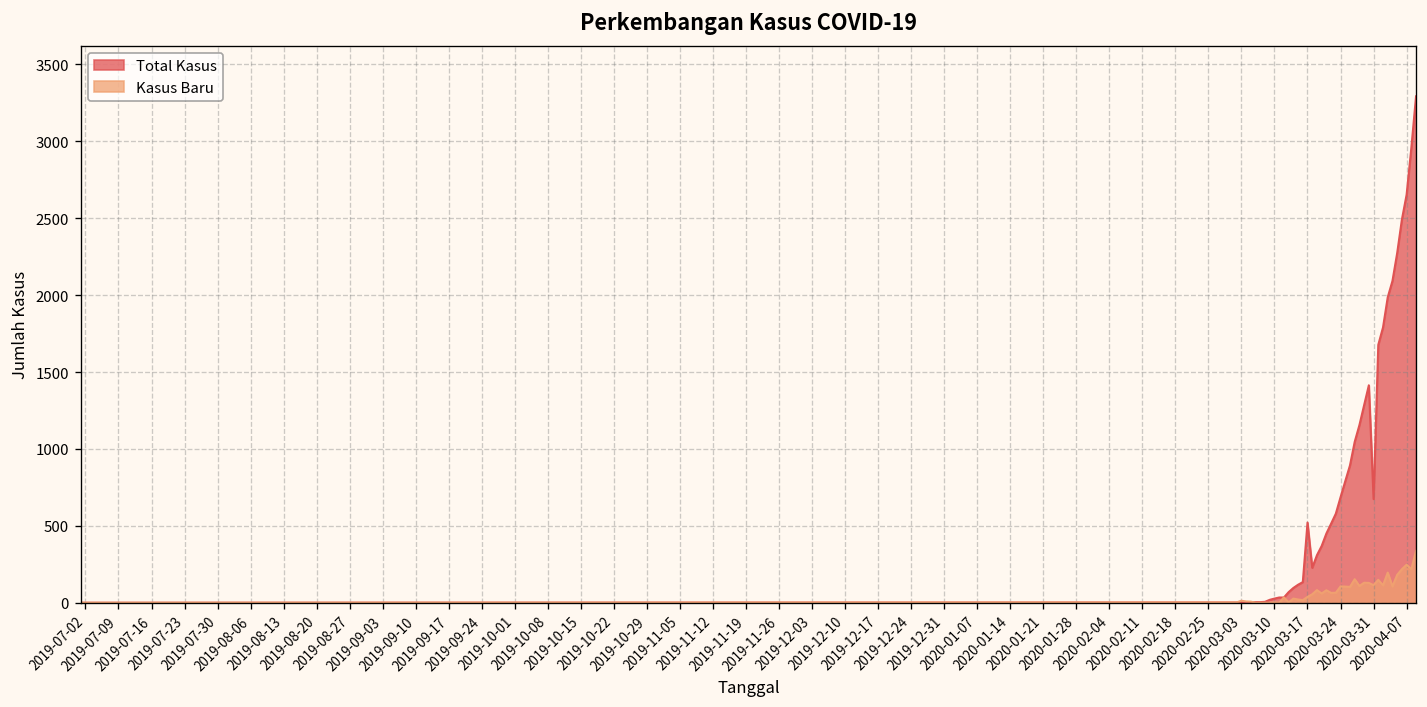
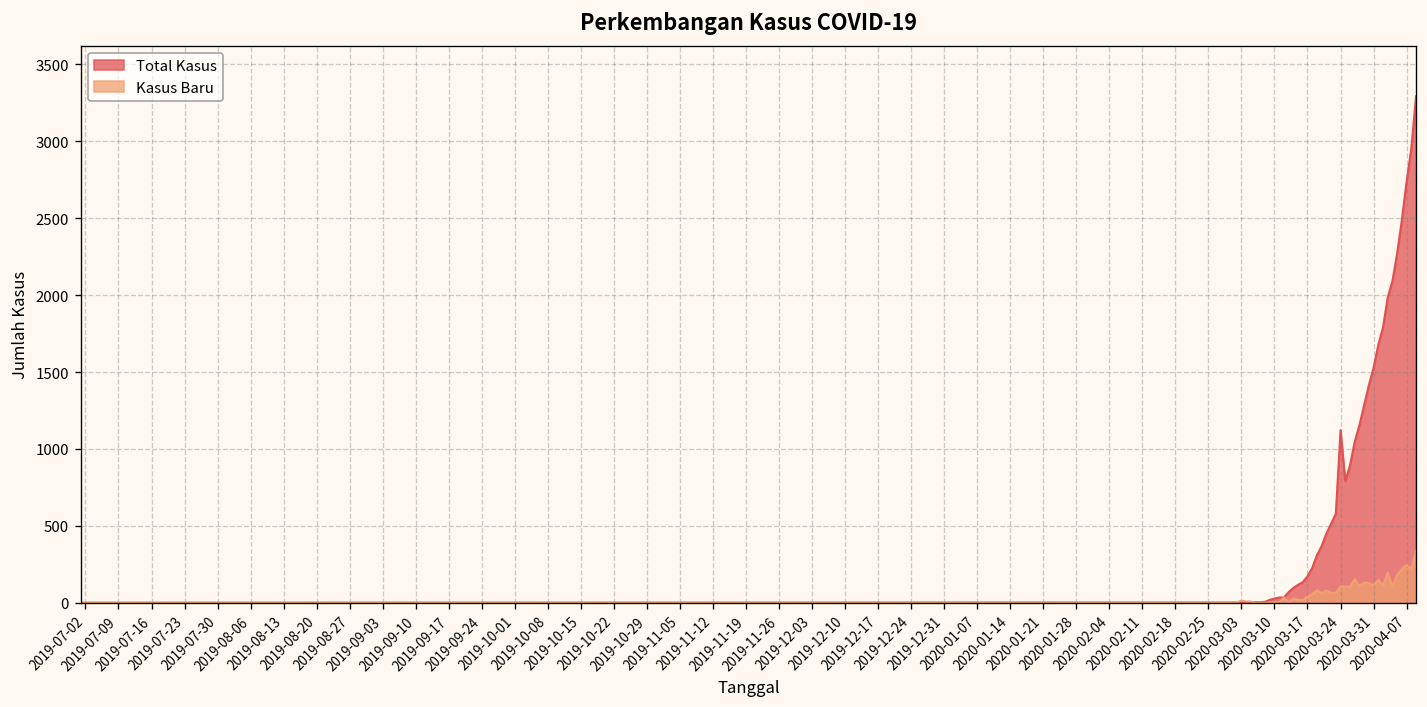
Total Kasus, 2020-03-17: 520 -> 170
Total Kasus, 2020-03-24: 690 -> 1120
Total Kasus, 2020-03-31: 670 -> 1530
Total Kasus, 2020-04-07: 2650 -> 2740
